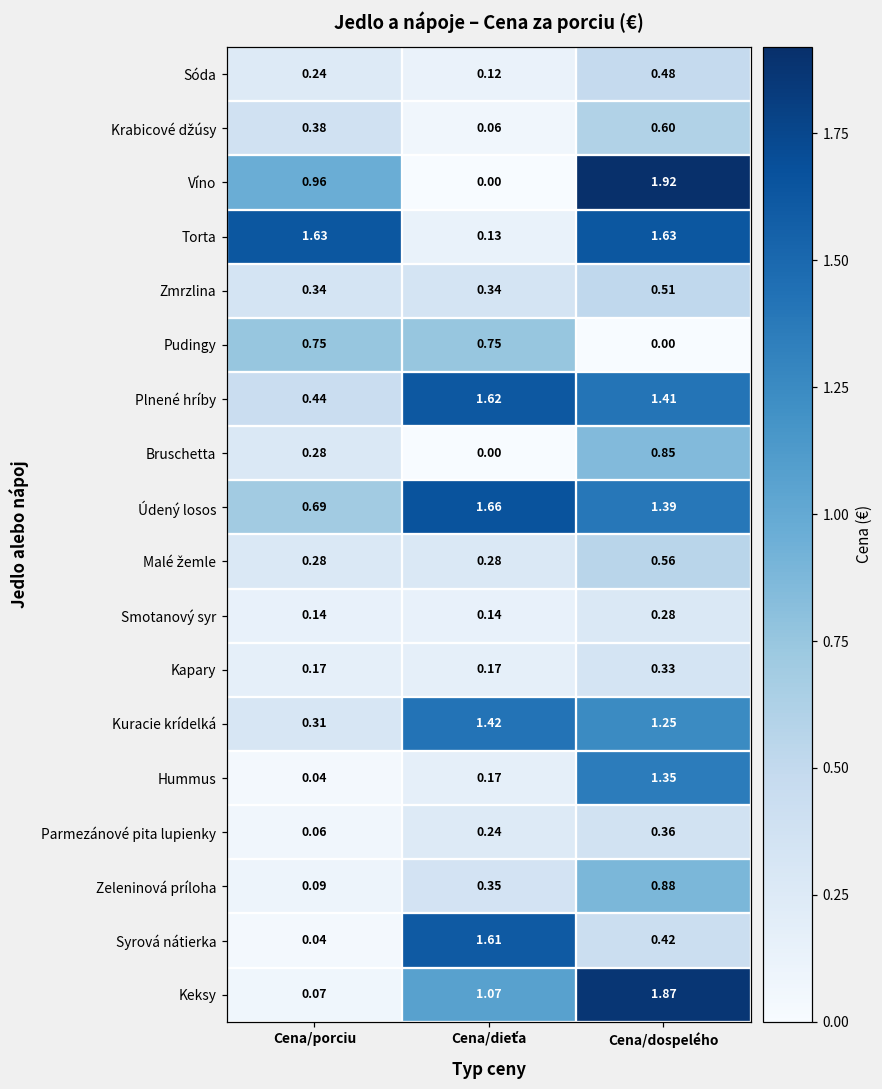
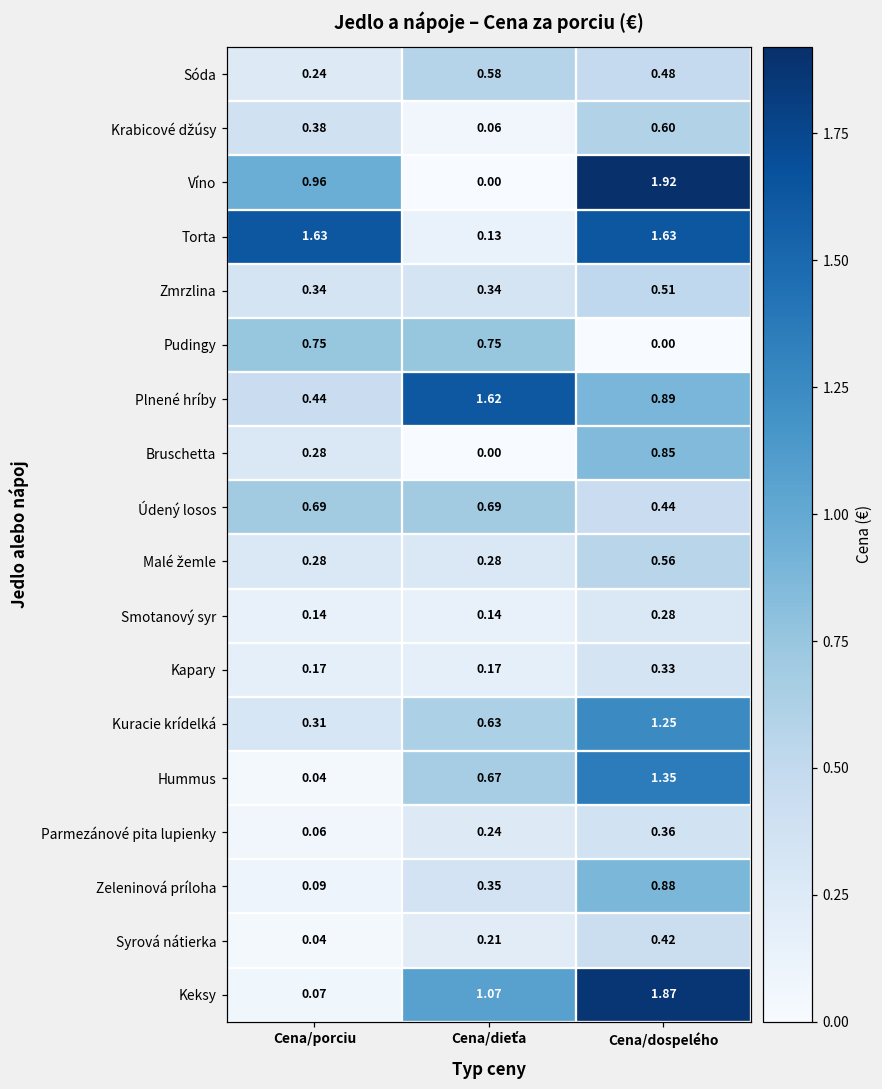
Sóda, Cena/dieťa: 0.12 -> 0.58
Plnené hríby, Cena/dospelého: 1.41 -> 0.89
Údený losos, Cena/dieťa: 1.66 -> 0.69
Údený losos, Cena/dospelého: 1.39 -> 0.44
Kuracie krídelká, Cena/dieťa: 1.42 -> 0.63
Hummus, Cena/dieťa: 0.17 -> 0.67
Syrová nátierka, Cena/dieťa: 1.61 -> 0.21
